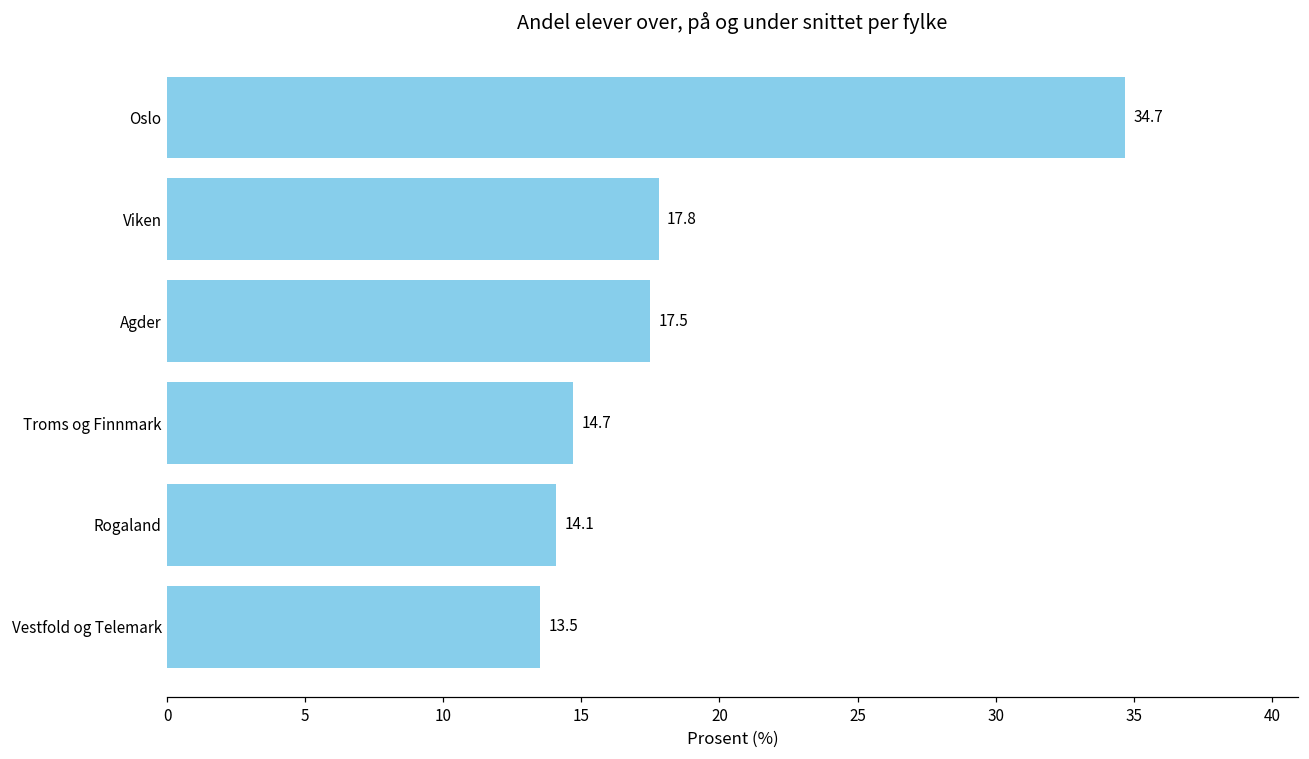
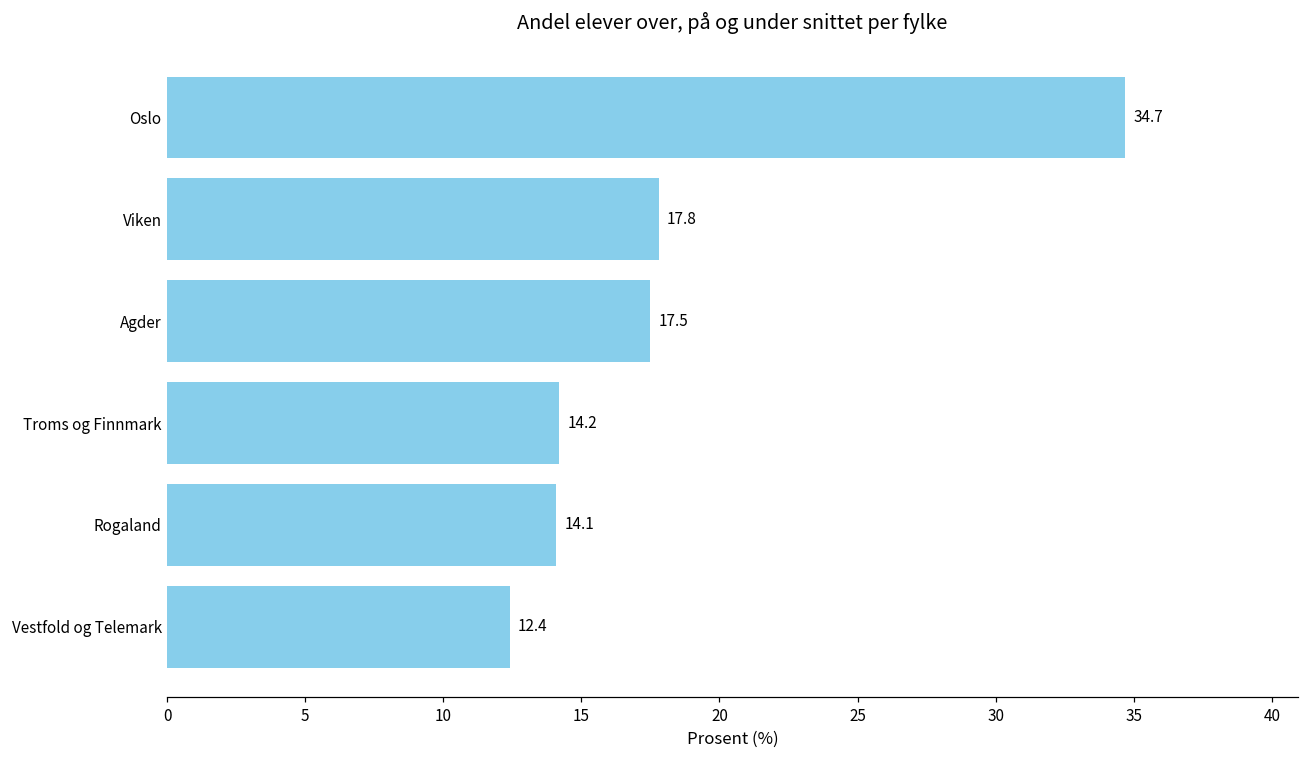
Troms og Finnmark: 14.7 -> 14.2
Vestfold og Telemark: 13.5 -> 12.4
